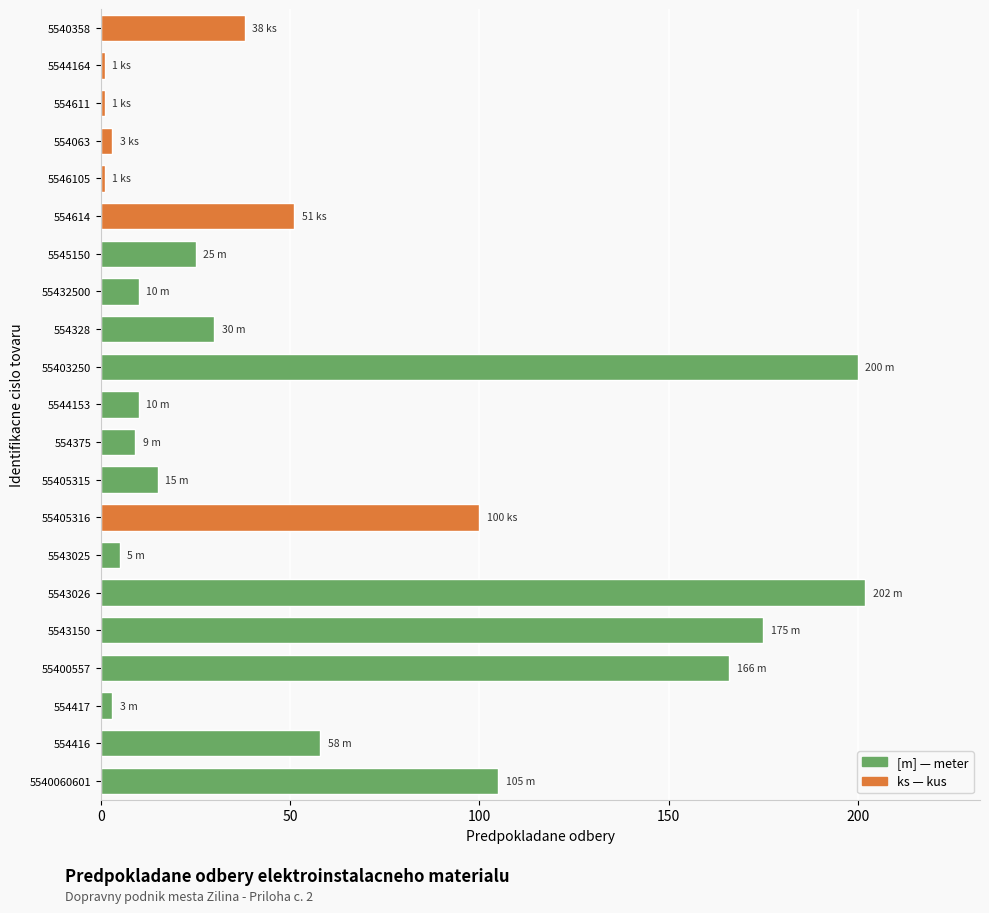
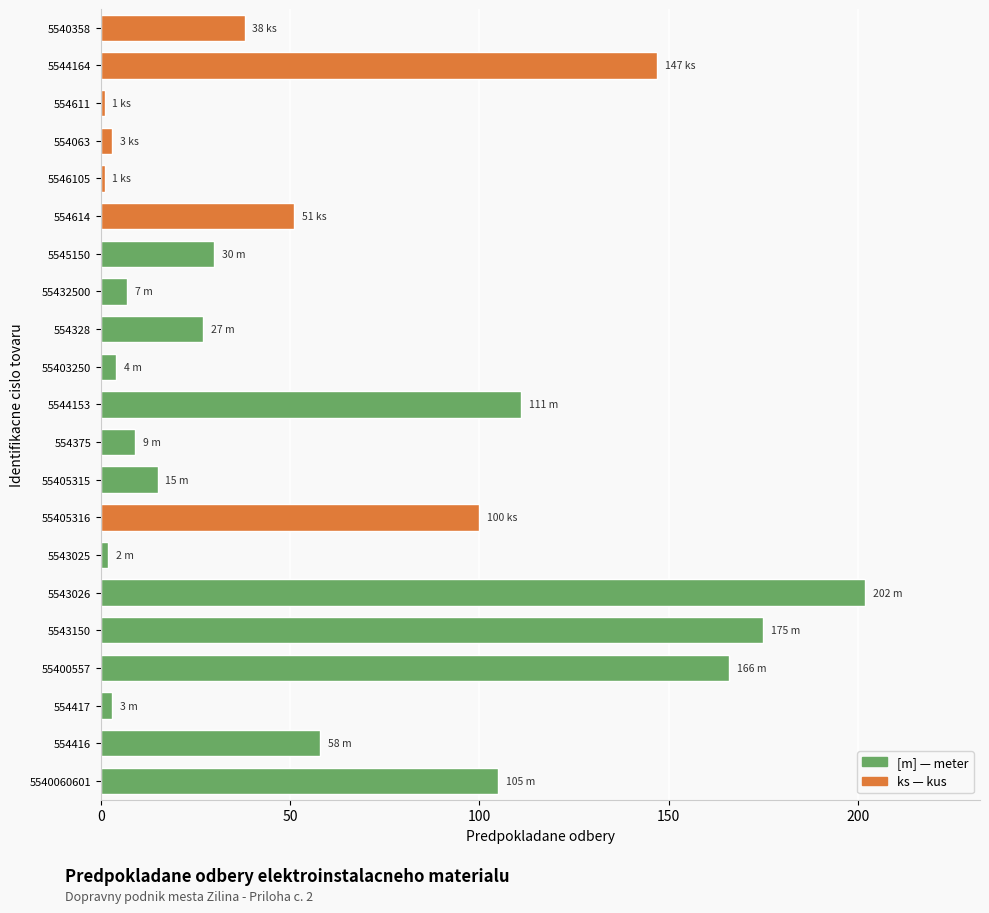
5544164: 1 -> 147
5545150: 25 -> 30
55432500: 10 -> 7
554328: 30 -> 27
55403250: 200 -> 4
5544153: 10 -> 111
5543025: 5 -> 2
